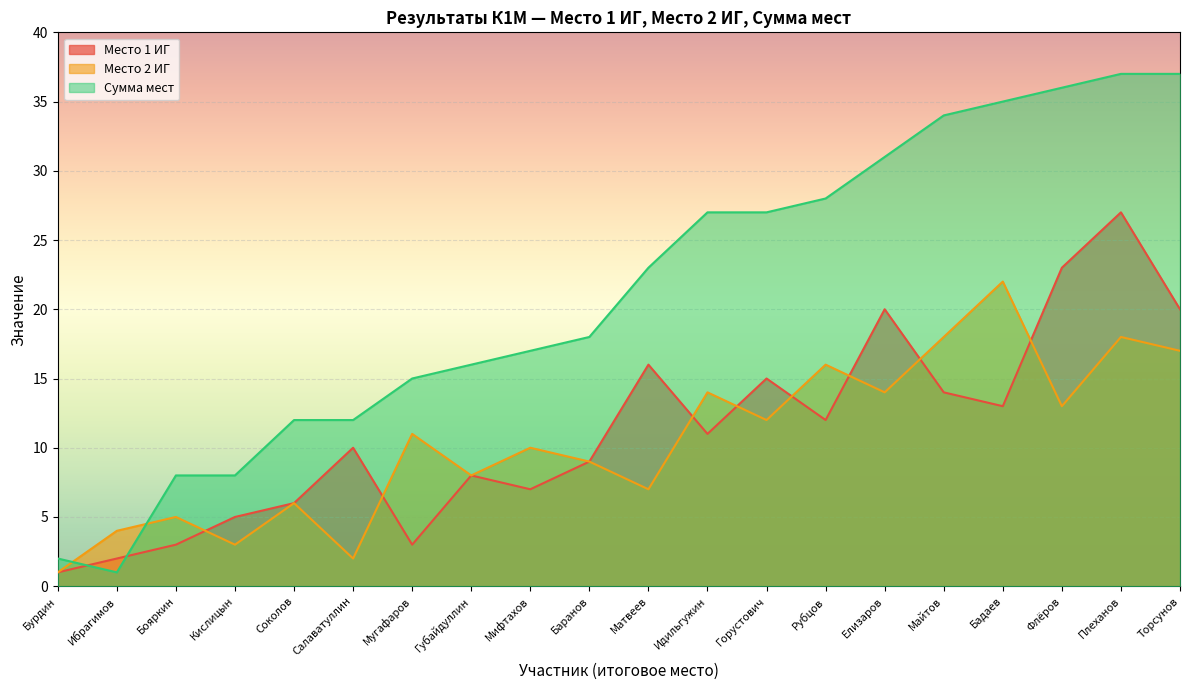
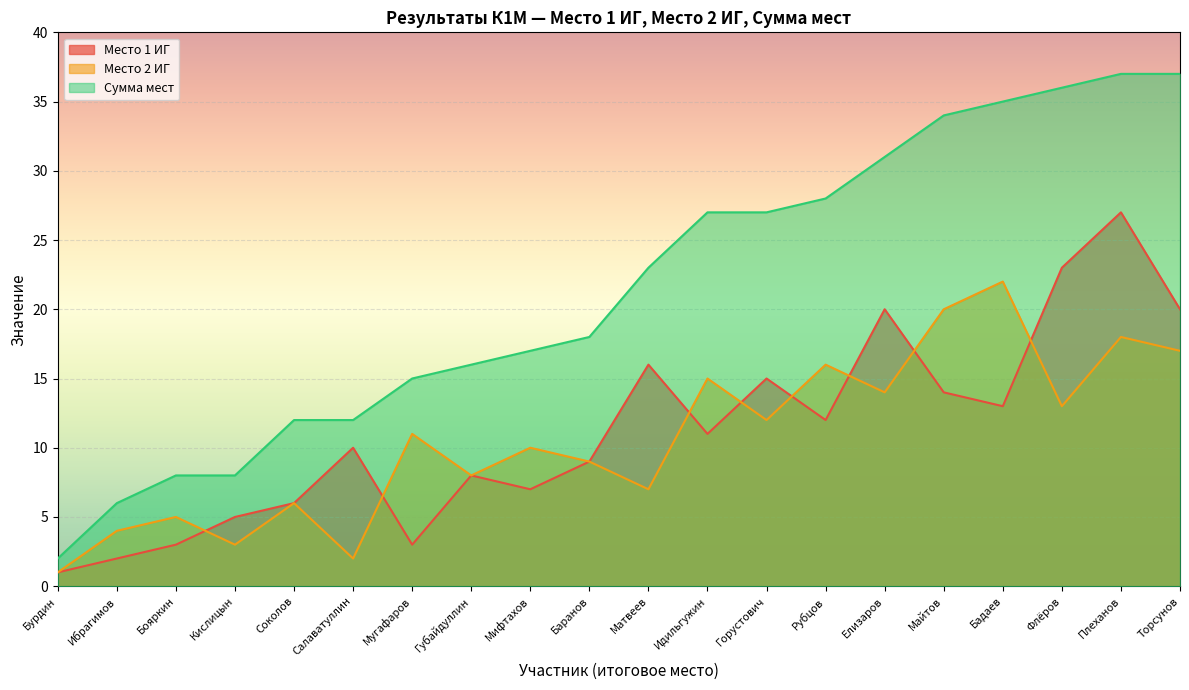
Сумма мест, Ибрагимов: 1 -> 6
Место 2 ИГ, Идильгужин: 14 -> 15
Место 2 ИГ, Майтов: 18 -> 20
